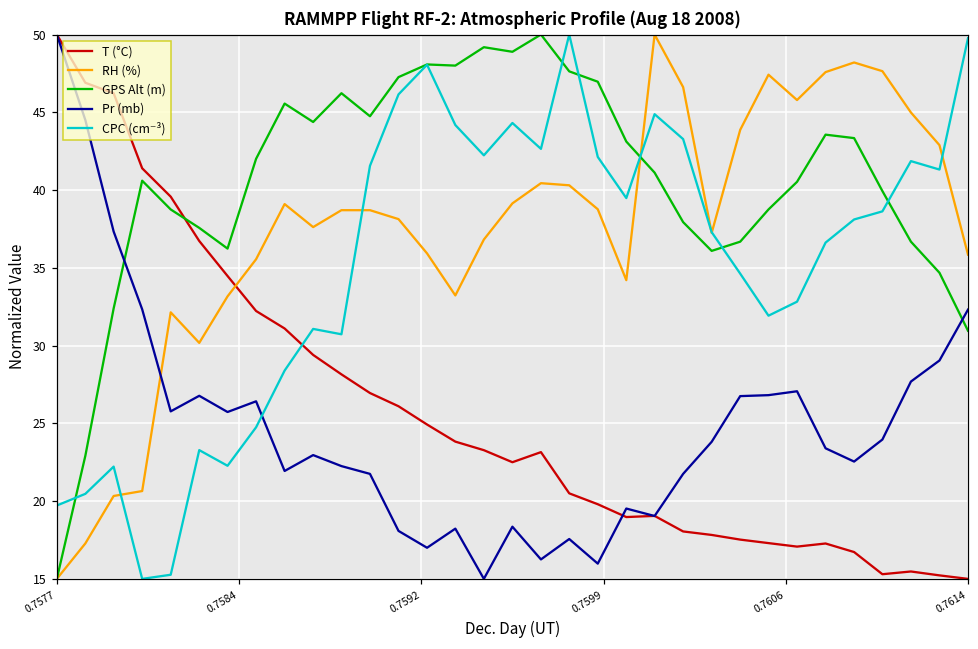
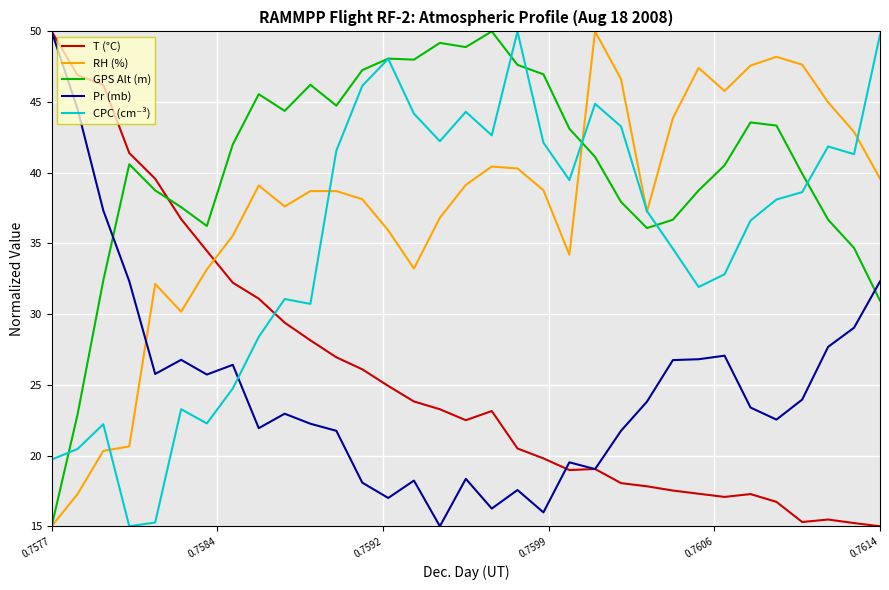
RH (%), 0.7614: 35.8 -> 39.6
